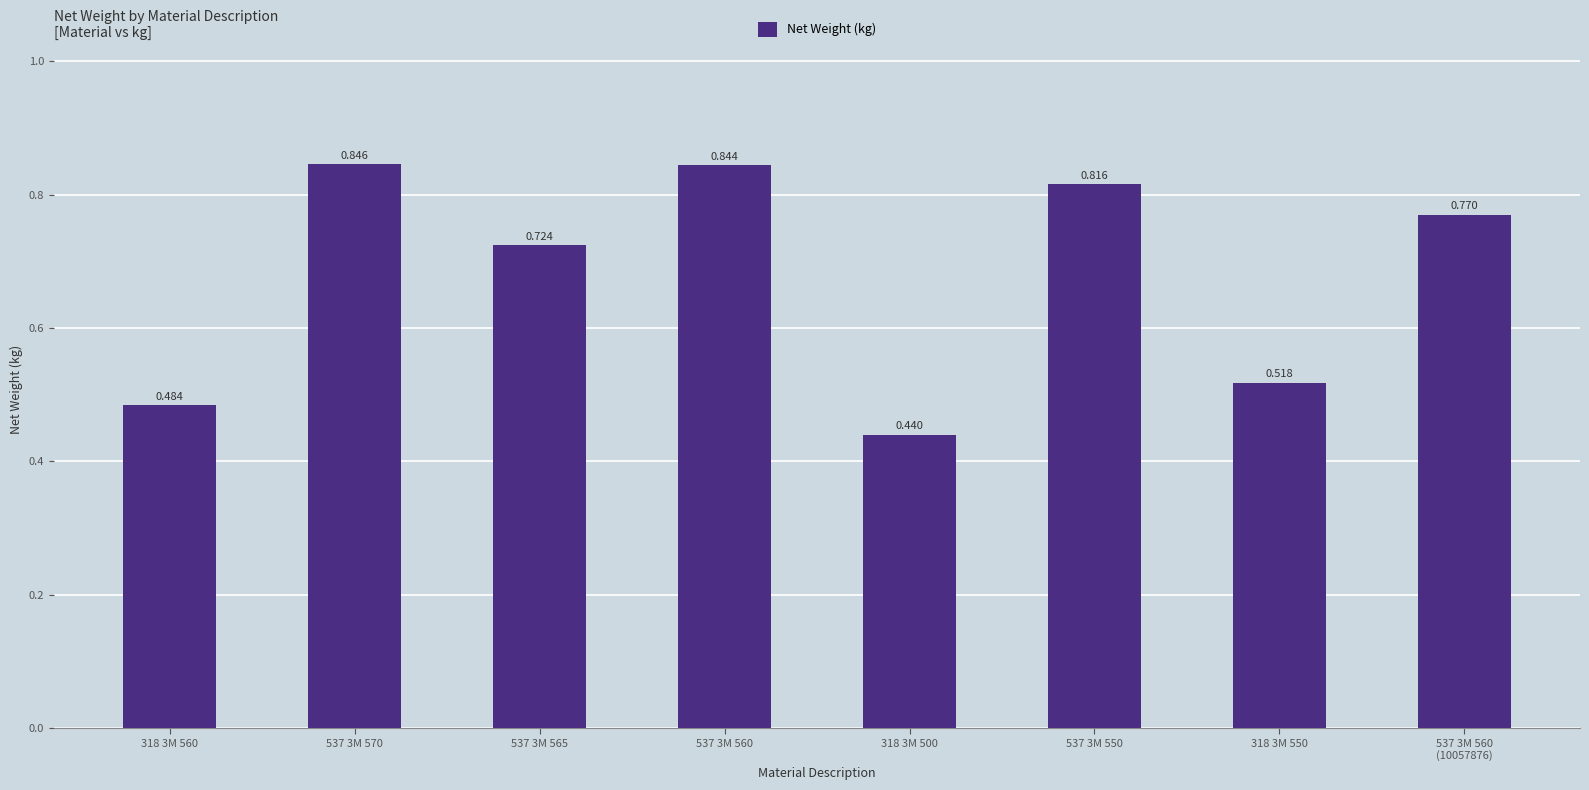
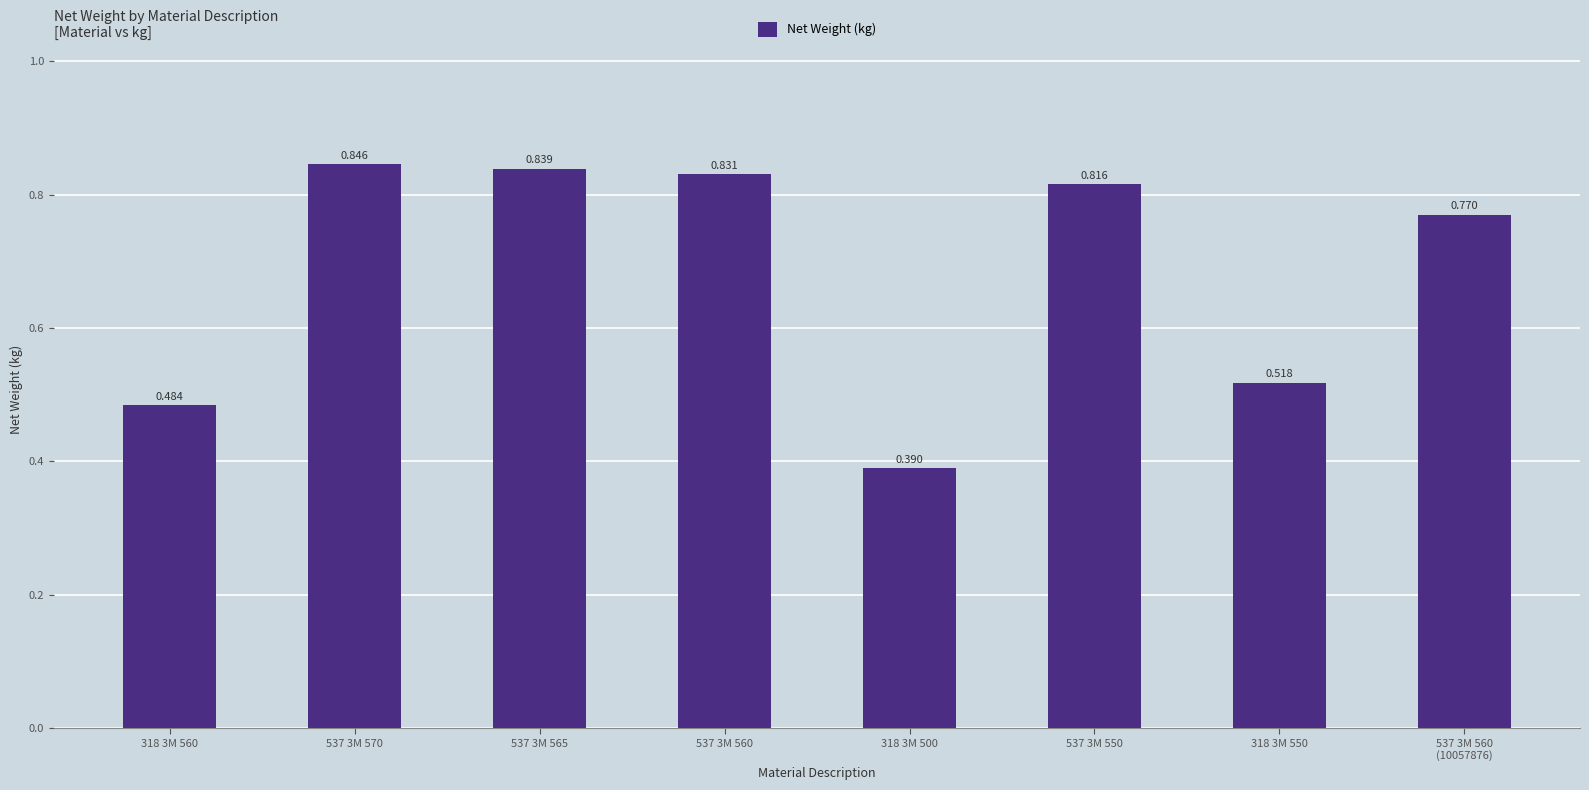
537 3M 565: 0.724 -> 0.839
537 3M 560: 0.844 -> 0.831
318 3M 500: 0.440 -> 0.390
